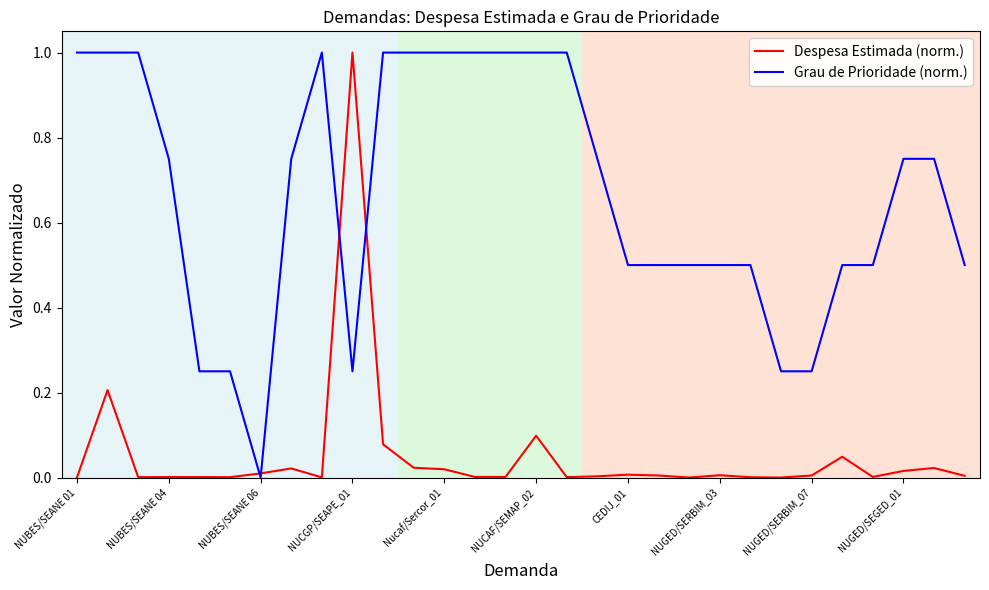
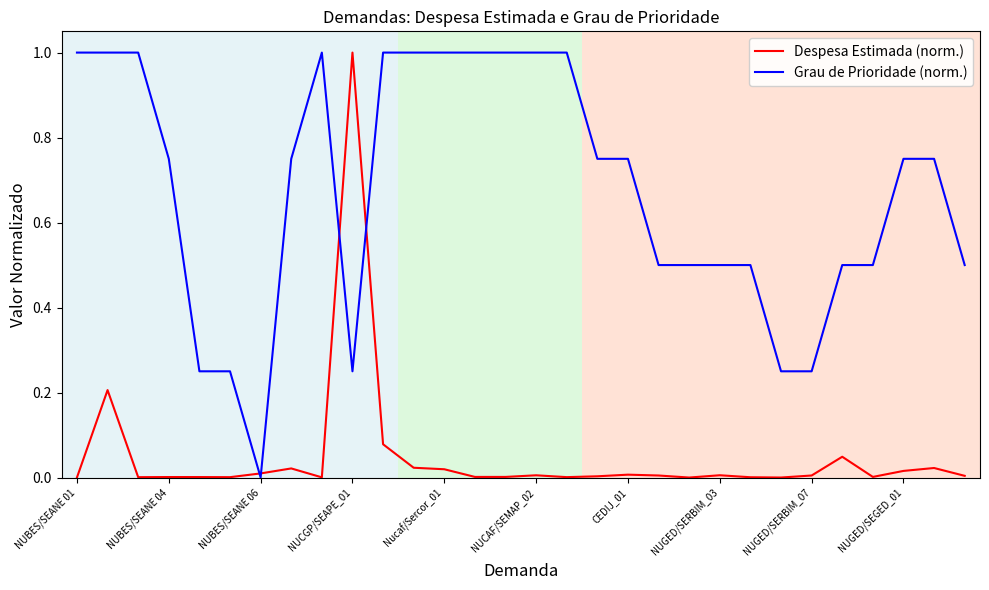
Despesa Estimada (norm.), NUCAF/SEMAP_02: 0.10 -> 0.01
Grau de Prioridade (norm.), CEDIJ_01: 0.50 -> 0.75
